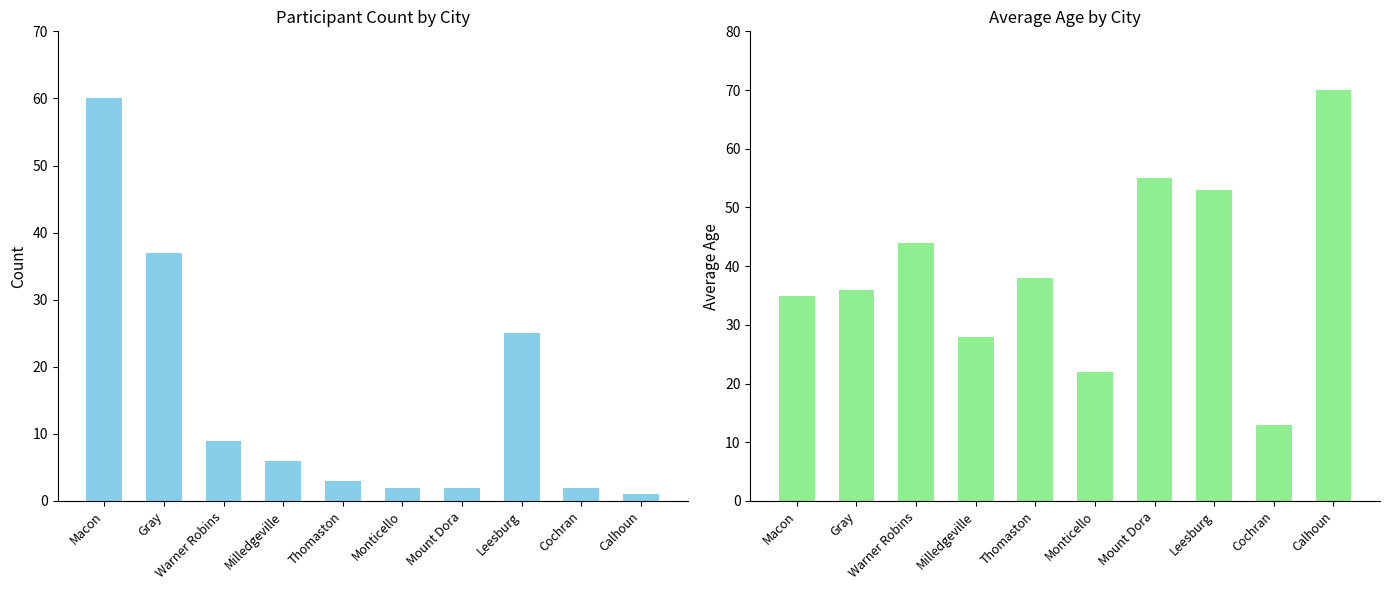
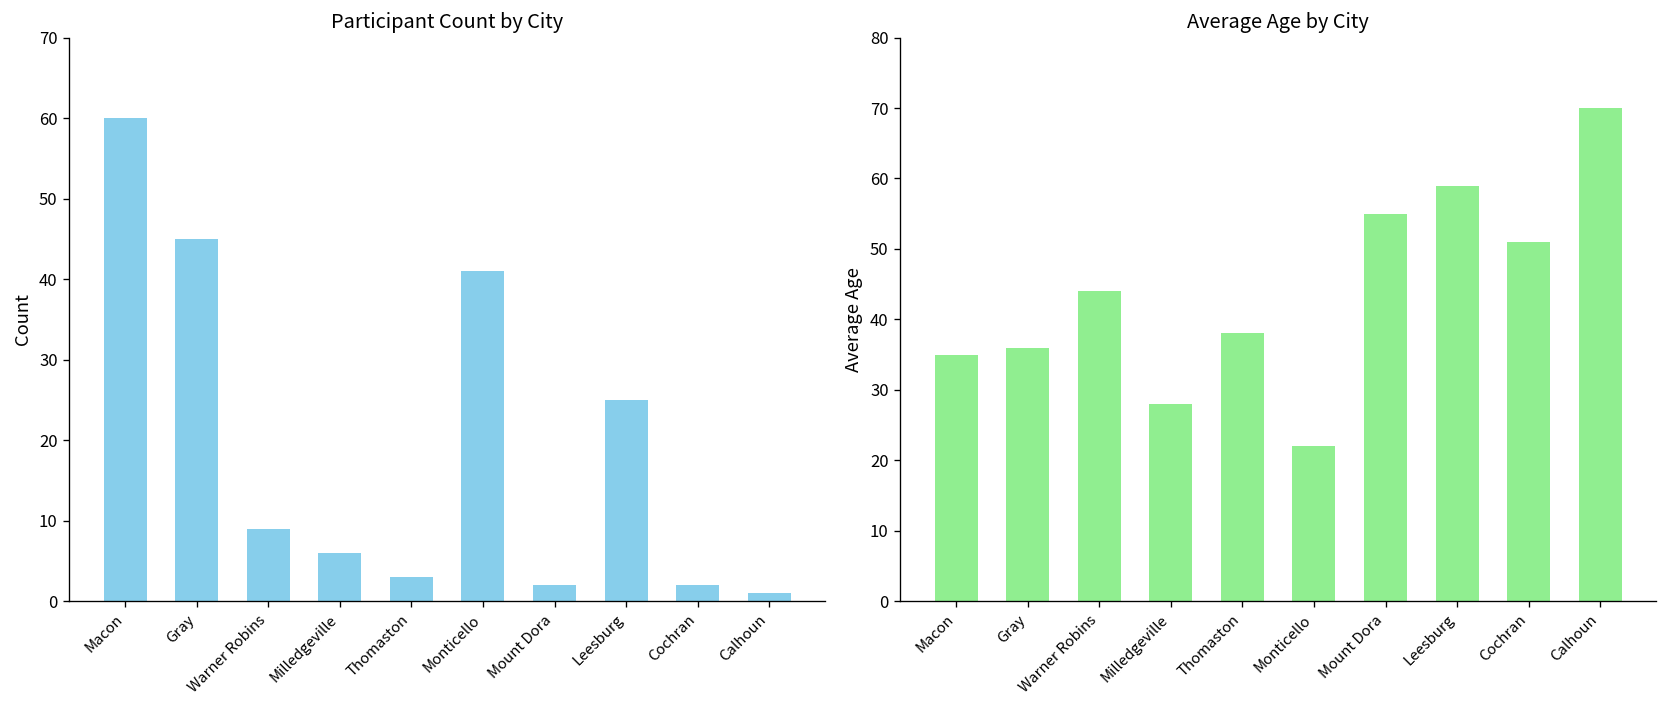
Participant Count by City, Gray: 37 -> 45
Participant Count by City, Monticello: 2 -> 41
Average Age by City, Leesburg: 53 -> 59
Average Age by City, Cochran: 13 -> 51
